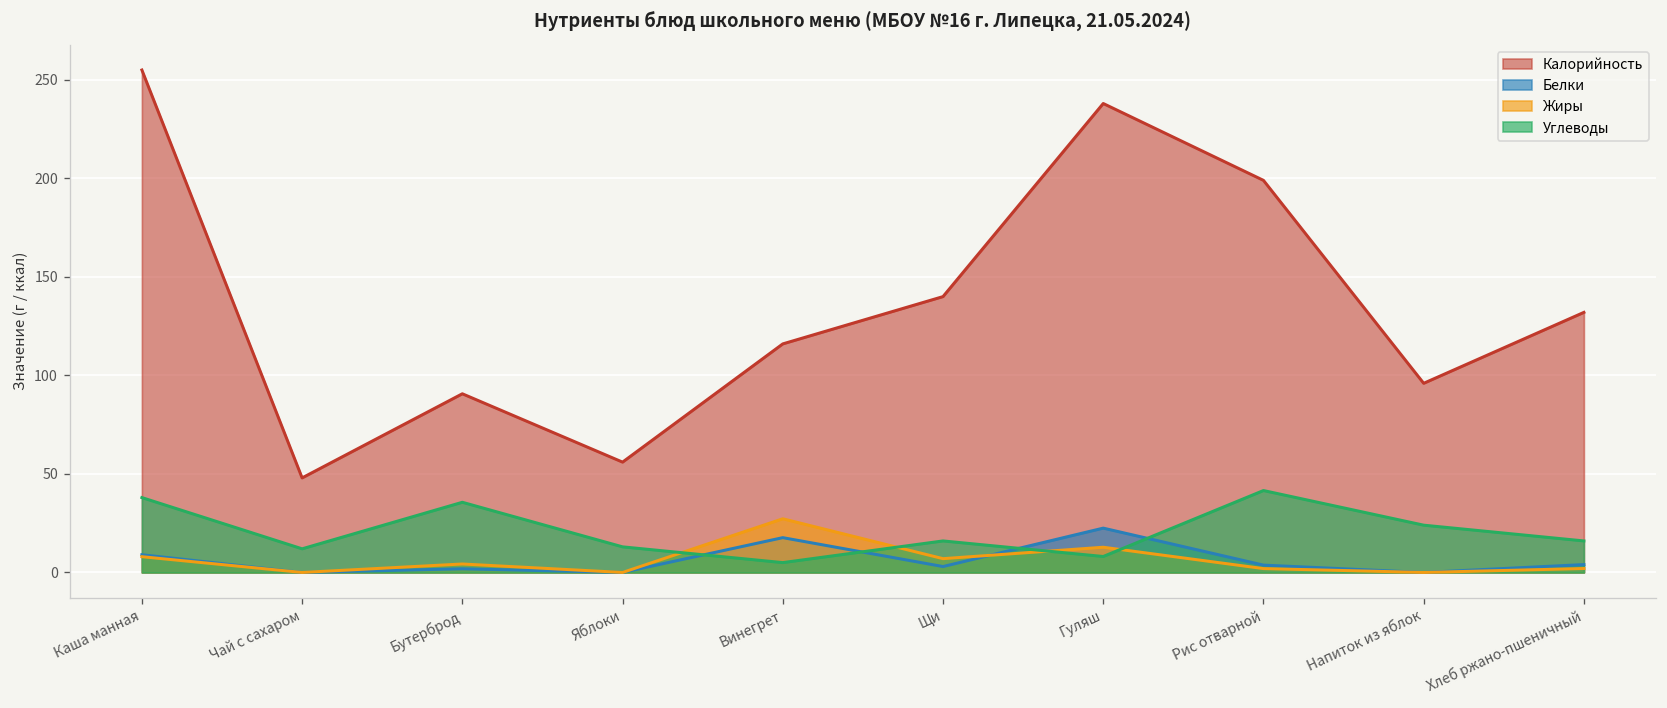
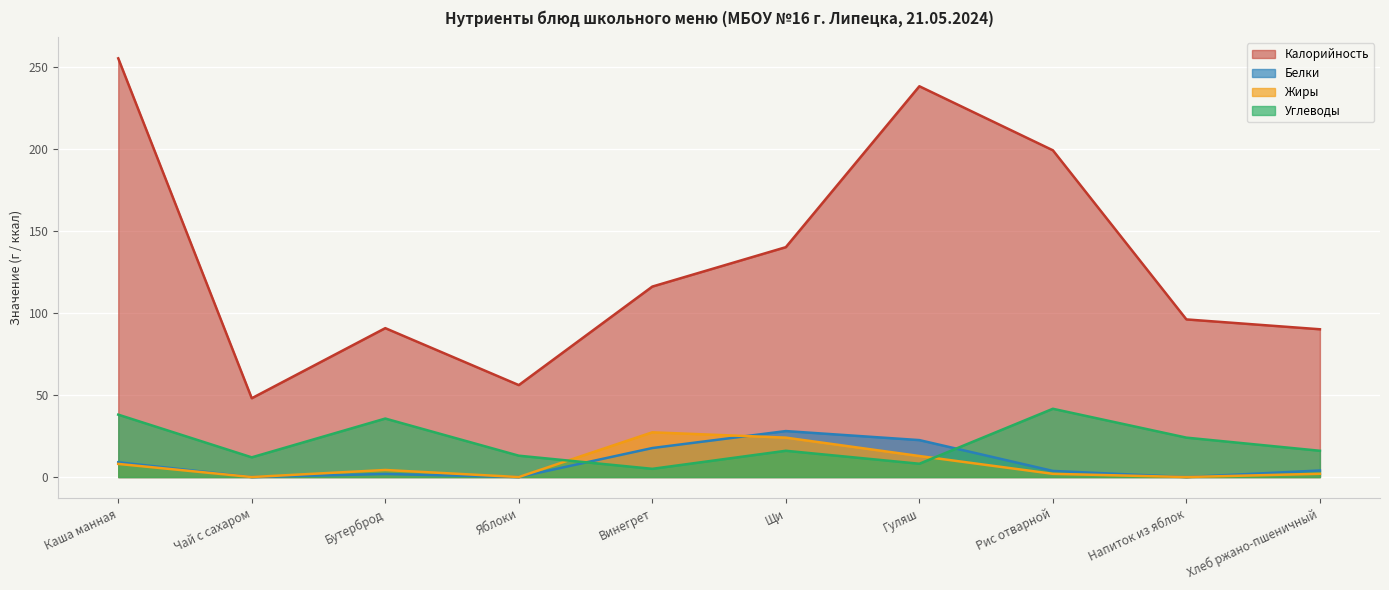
Белки, Щи: 3 -> 28
Жиры, Щи: 7 -> 24
Калорийность, Хлеб ржано-пшеничный: 132 -> 90
